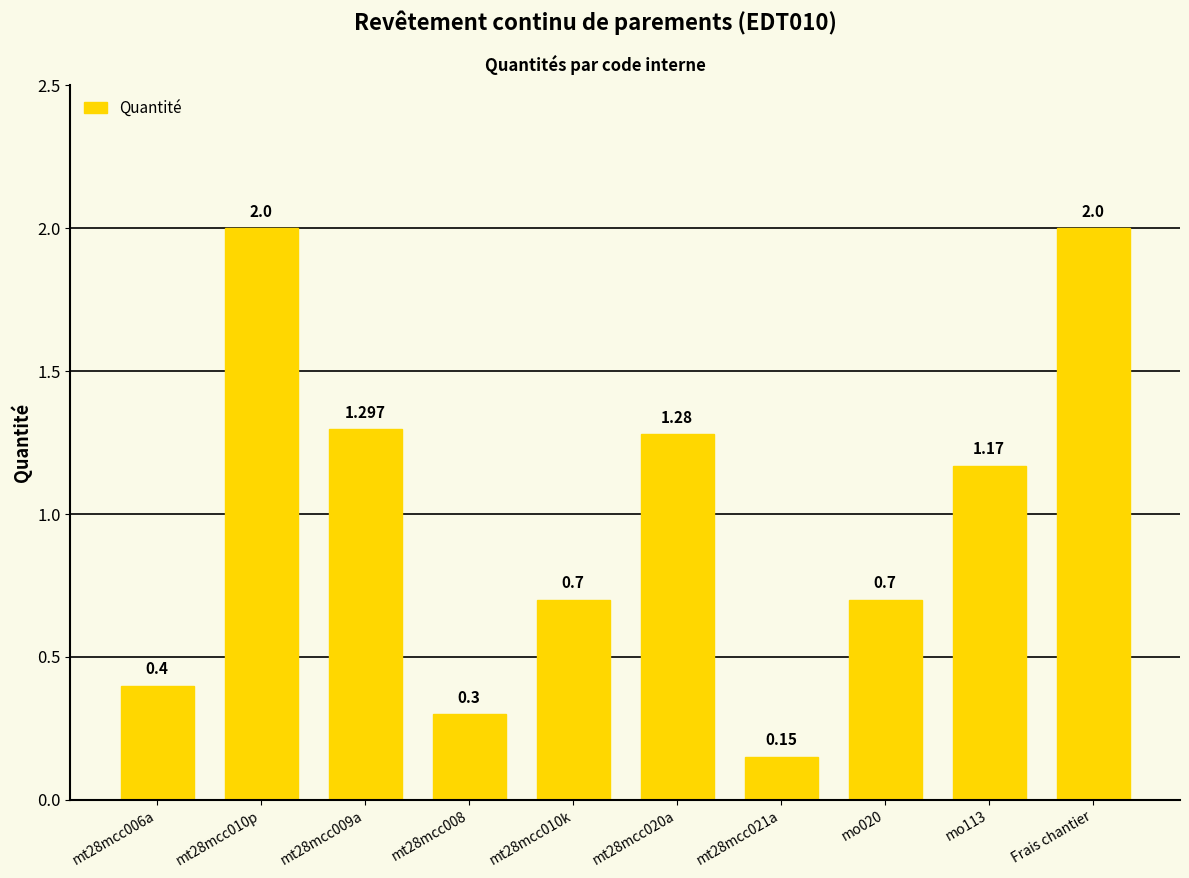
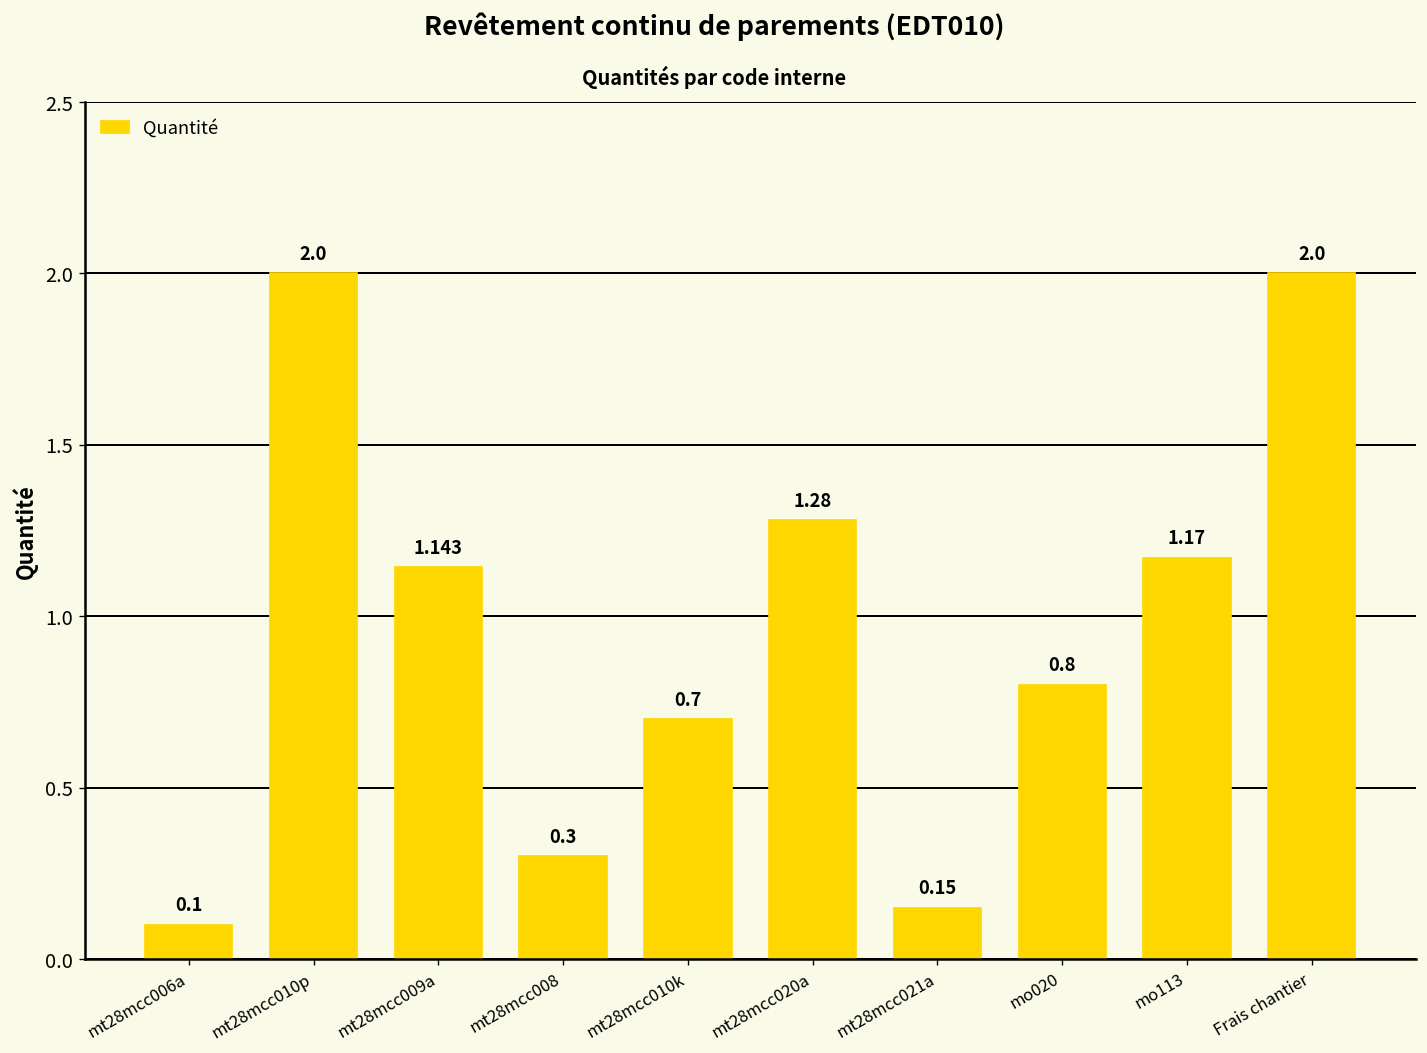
mt28mcc006a: 0.4 -> 0.1
mt28mcc009a: 1.297 -> 1.143
mo020: 0.7 -> 0.8
